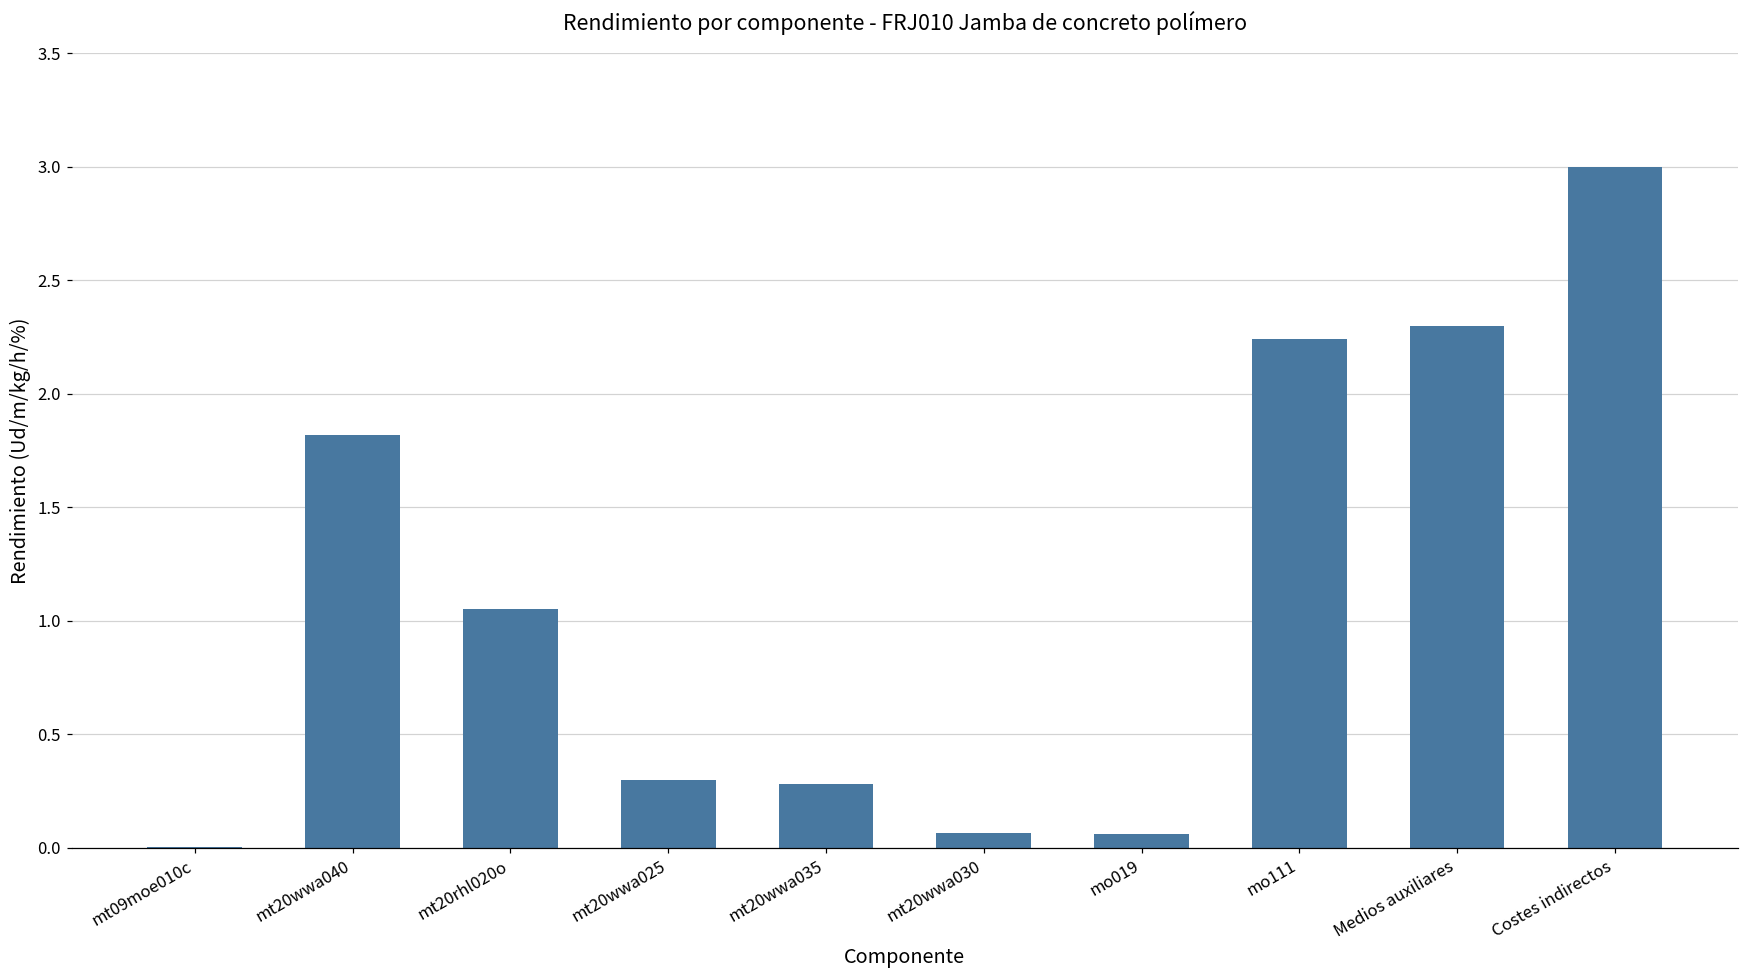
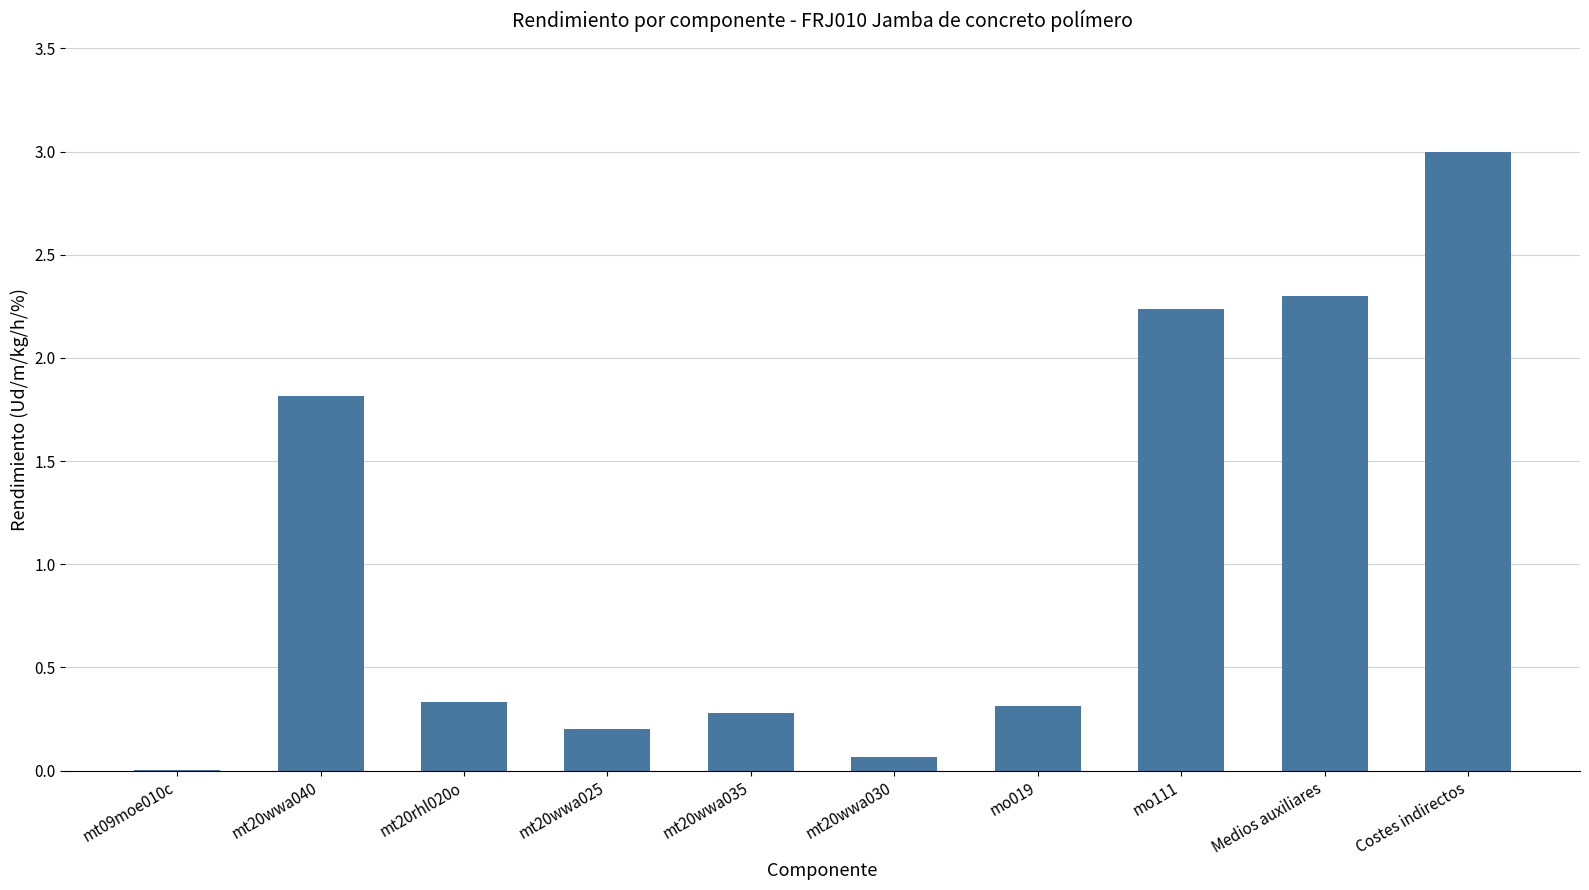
mt20rhl020o: 1.05 -> 0.33
mt20wwa025: 0.3 -> 0.2
mo019: 0.06 -> 0.31
